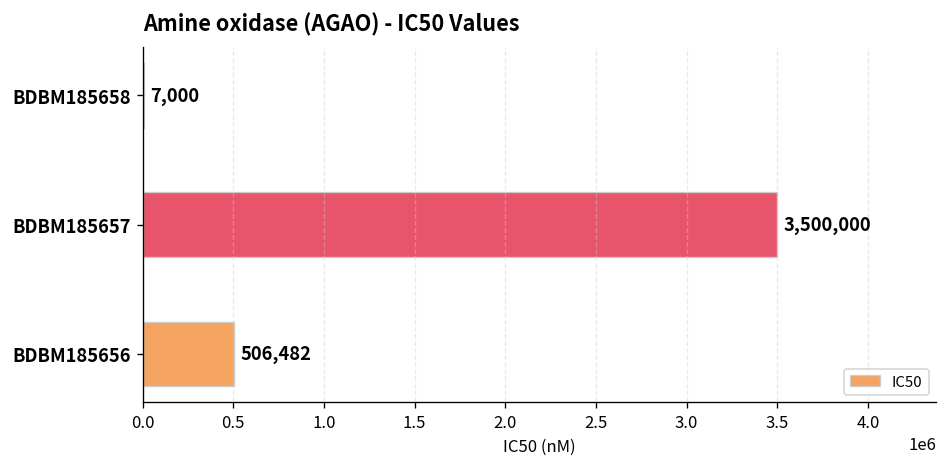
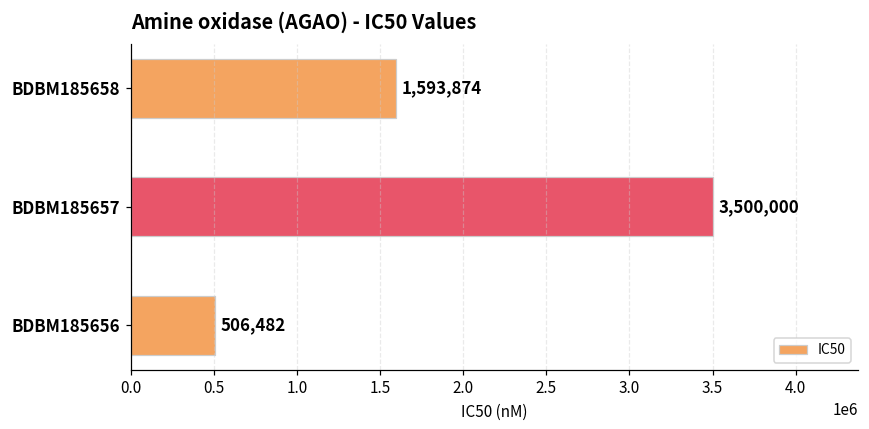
BDBM185658: 7,000 -> 1,593,874
